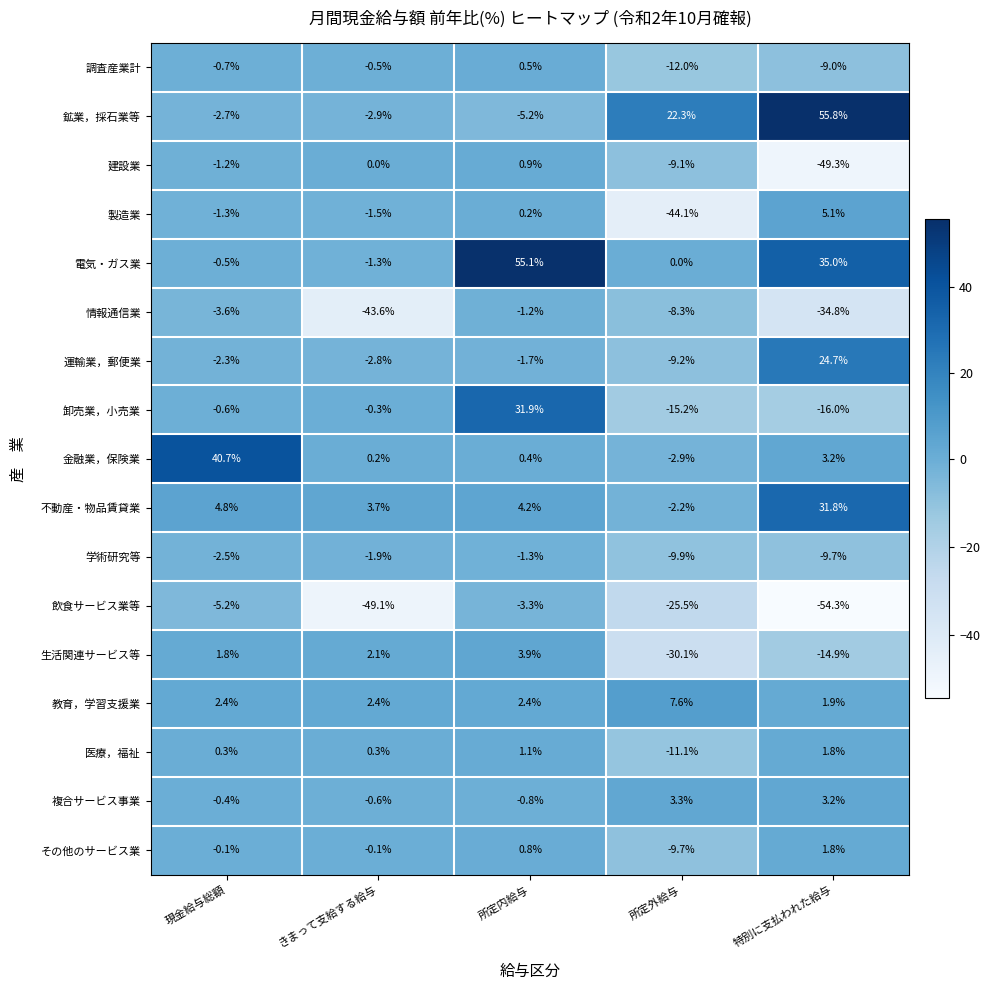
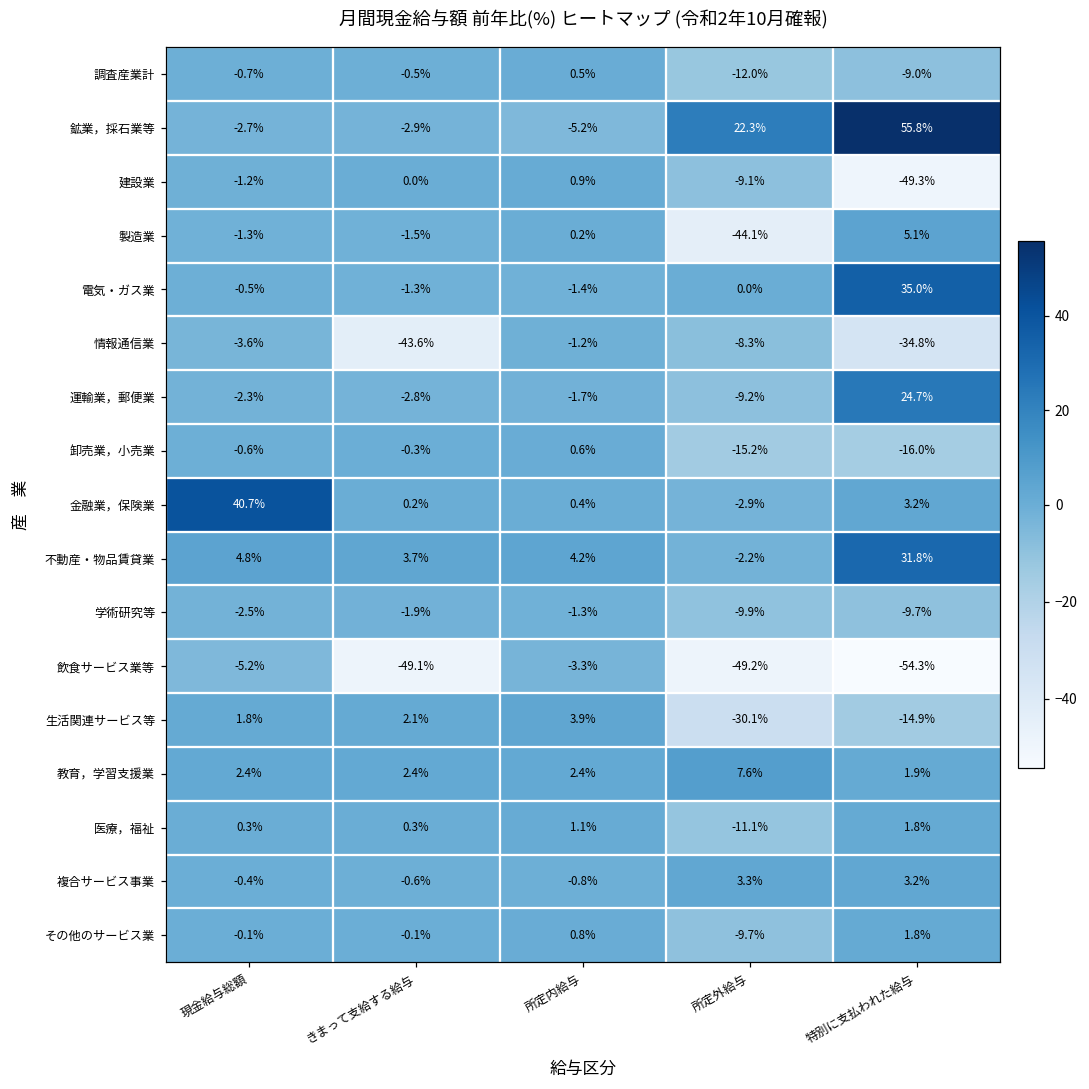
電気・ガス業, 所定内給与: 55.1% -> -1.4%
卸売業，小売業, 所定内給与: 31.9% -> 0.6%
飲食サービス業等, 所定外給与: -25.5% -> -49.2%
